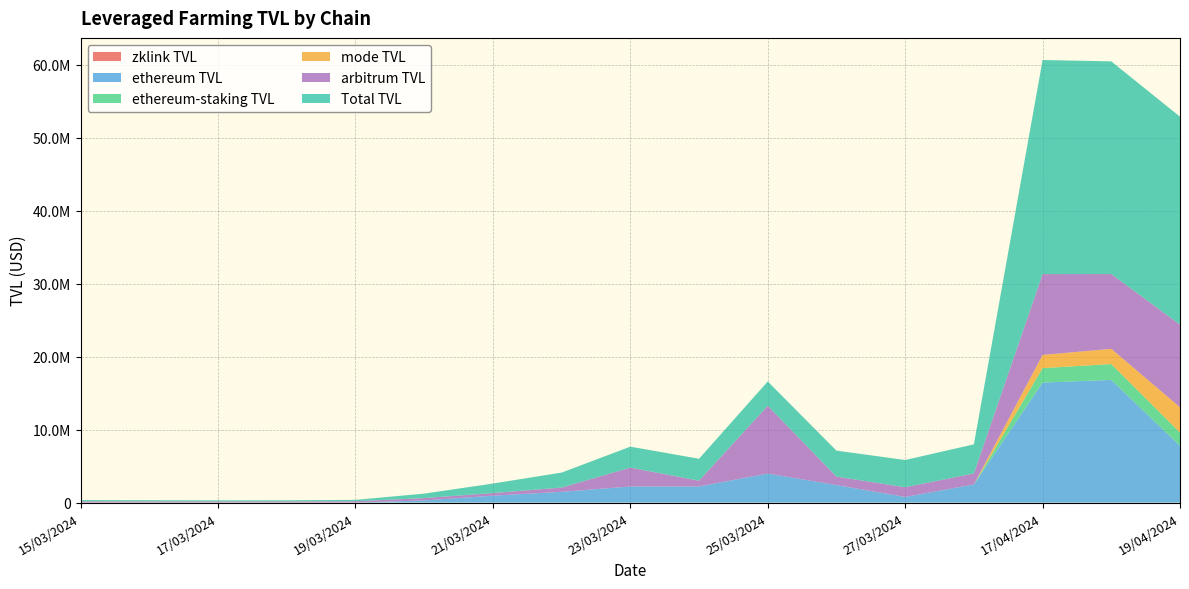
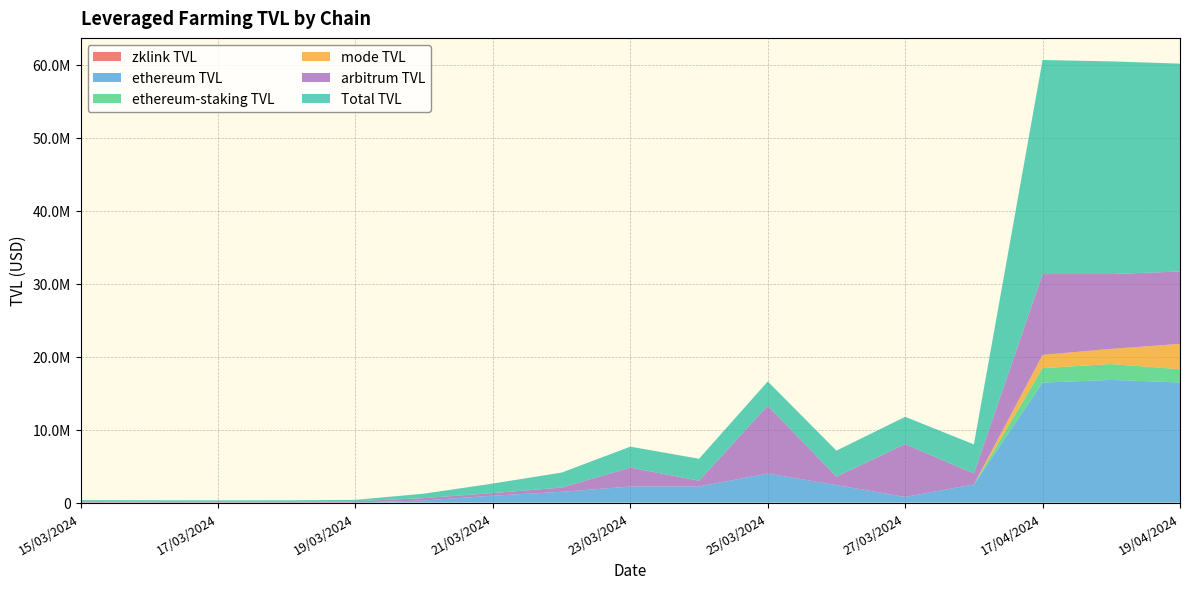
arbitrum TVL, 27/03/2024: 1000000 -> 7000000
ethereum TVL, 19/04/2024: 8000000 -> 16000000
arbitrum TVL, 19/04/2024: 11000000 -> 10000000
